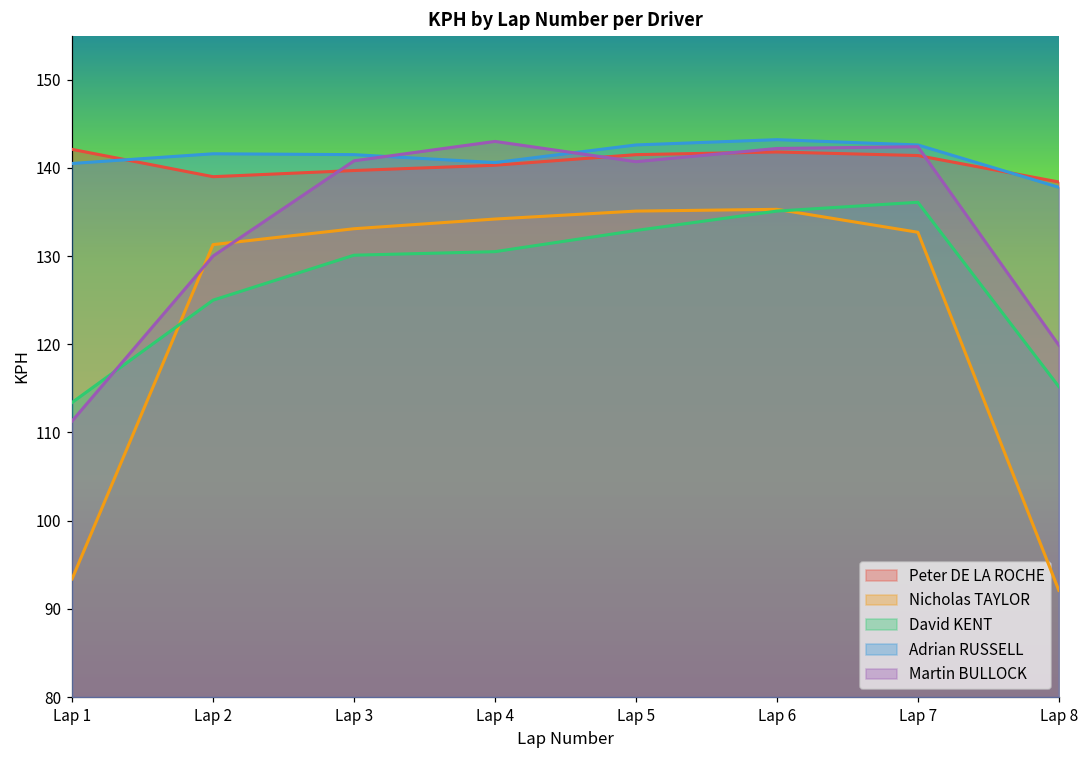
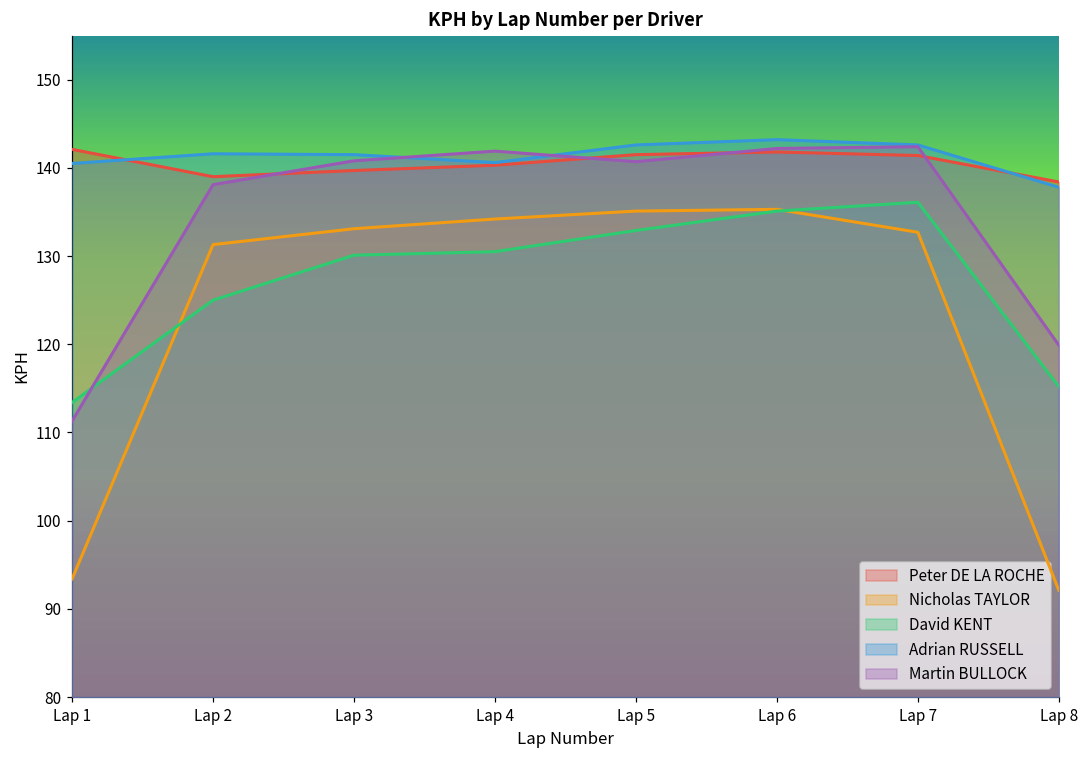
Martin BULLOCK, Lap 2: 130 -> 138
Martin BULLOCK, Lap 4: 143 -> 142
